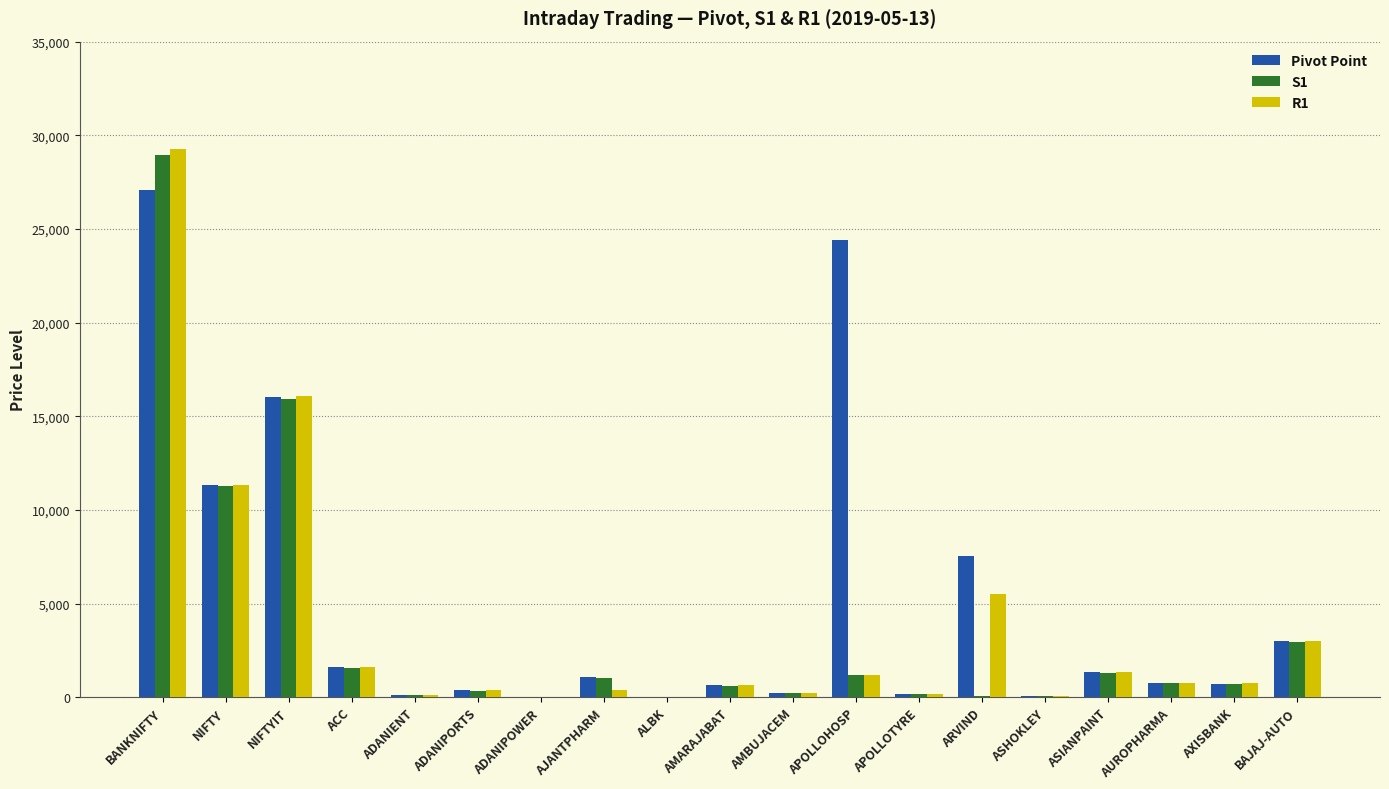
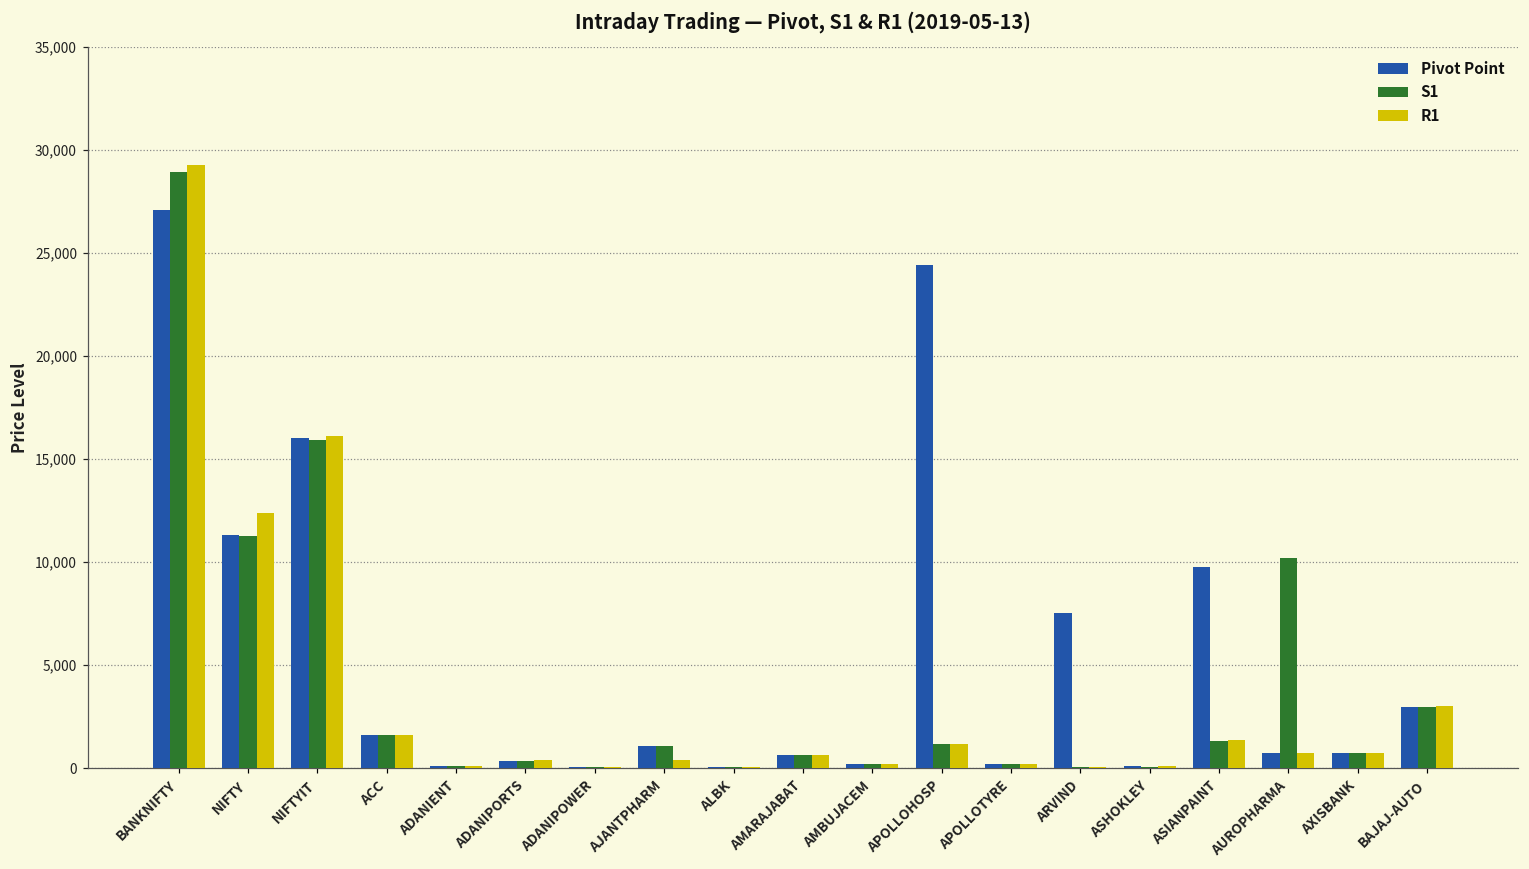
R1, NIFTY: 11,400 -> 12,400
R1, ARVIND: 5,500 -> 100
Pivot Point, ASIANPAINT: 1,300 -> 9,800
S1, AUROPHARMA: 700 -> 10,200
